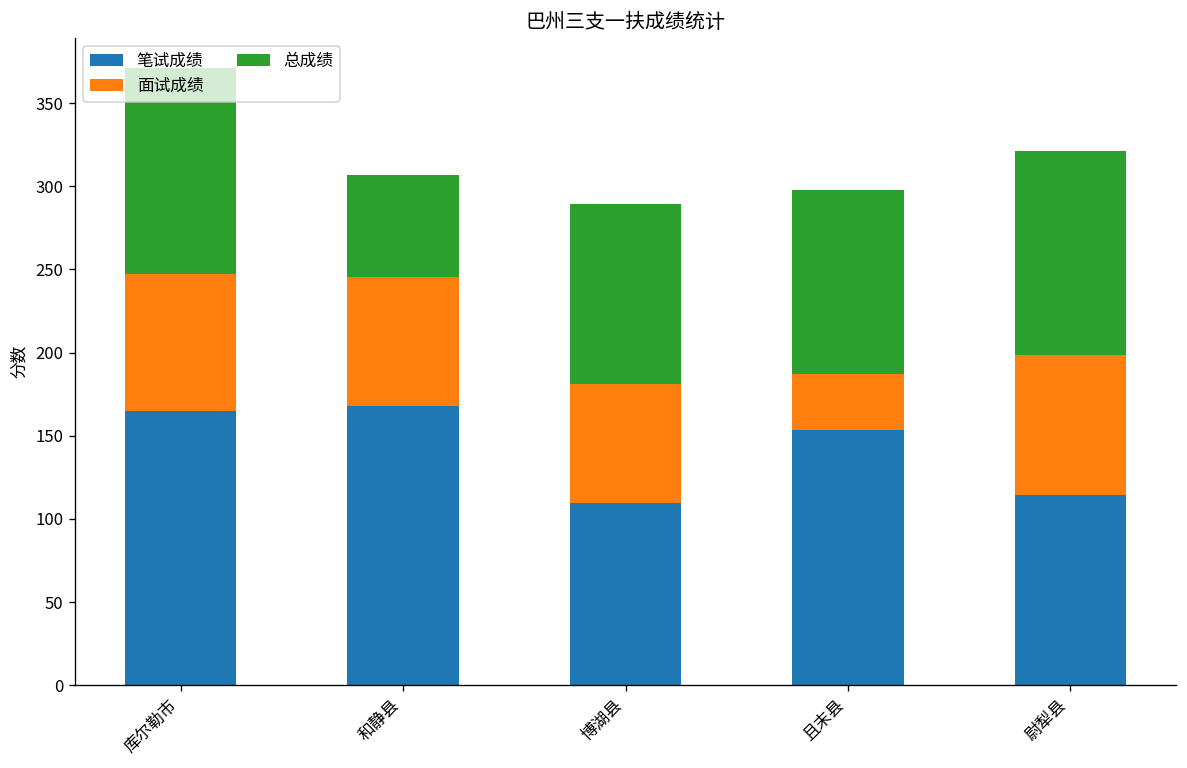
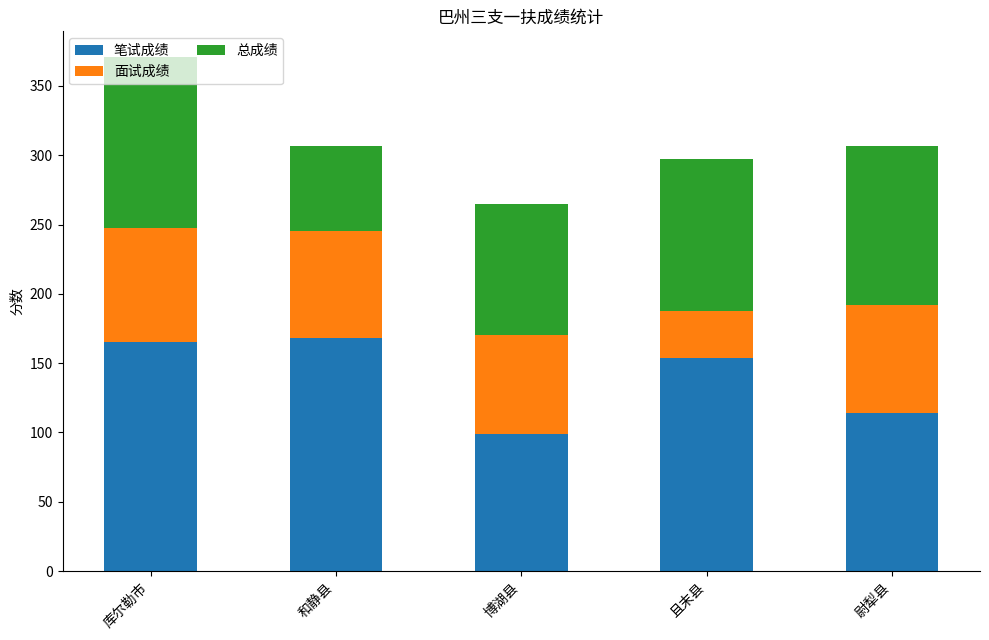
笔试成绩, 博湖县: 110 -> 99
总成绩, 博湖县: 108 -> 95
面试成绩, 尉犁县: 84 -> 77
总成绩, 尉犁县: 123 -> 115
